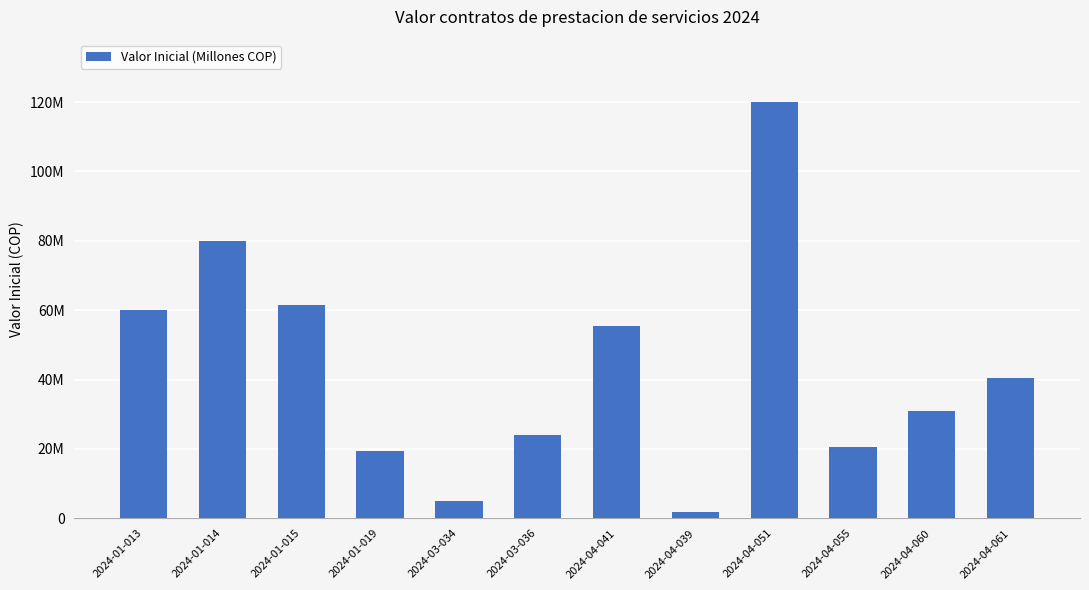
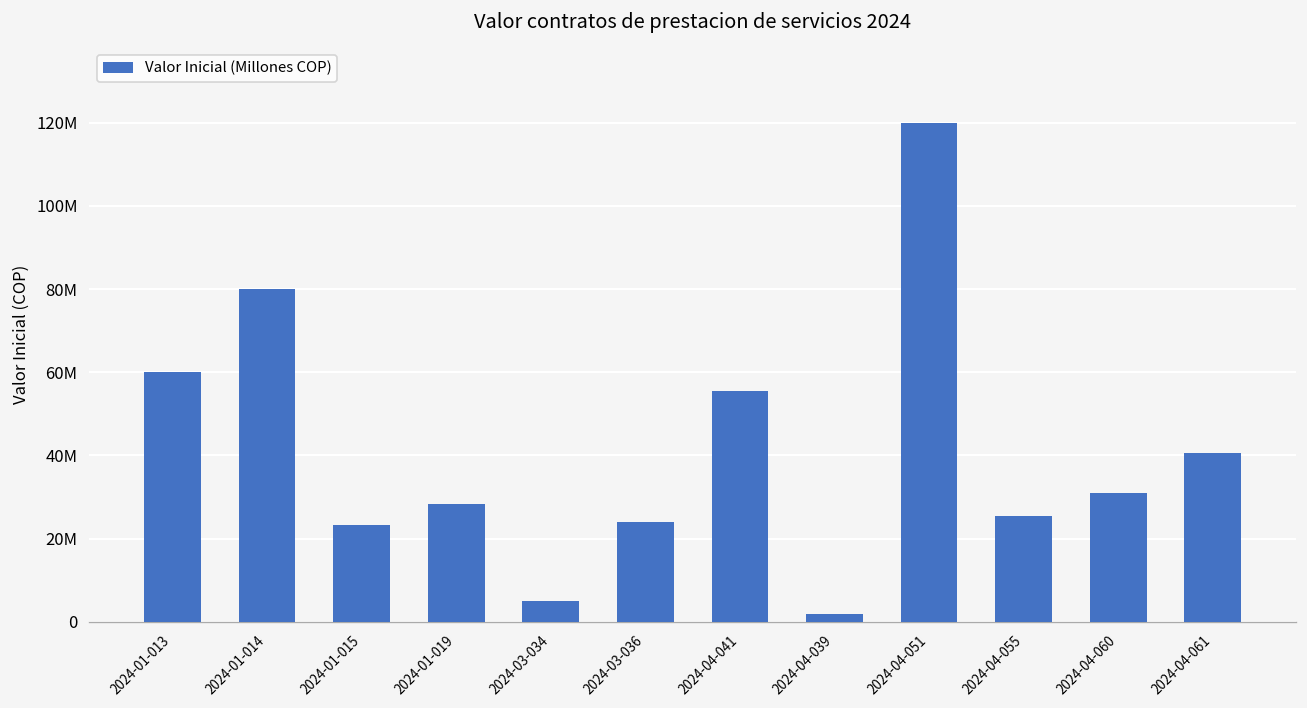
2024-01-015: 62000000 -> 23000000
2024-01-019: 20000000 -> 28000000
2024-04-055: 20000000 -> 26000000
